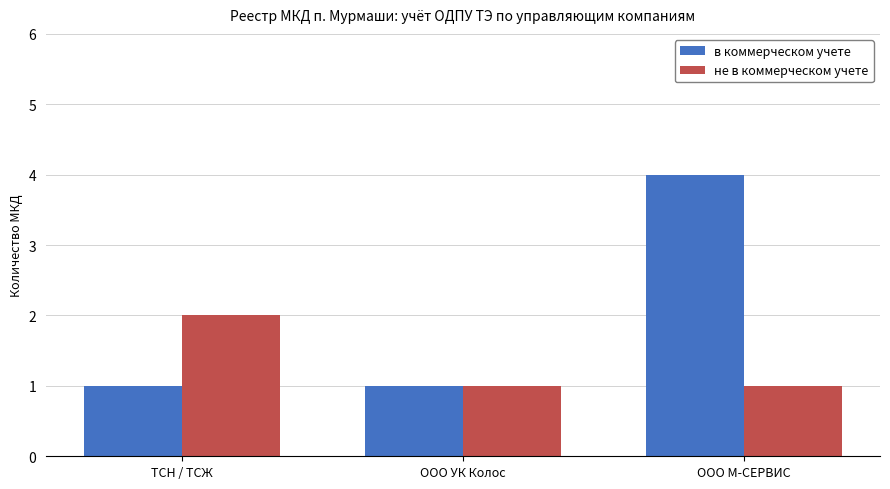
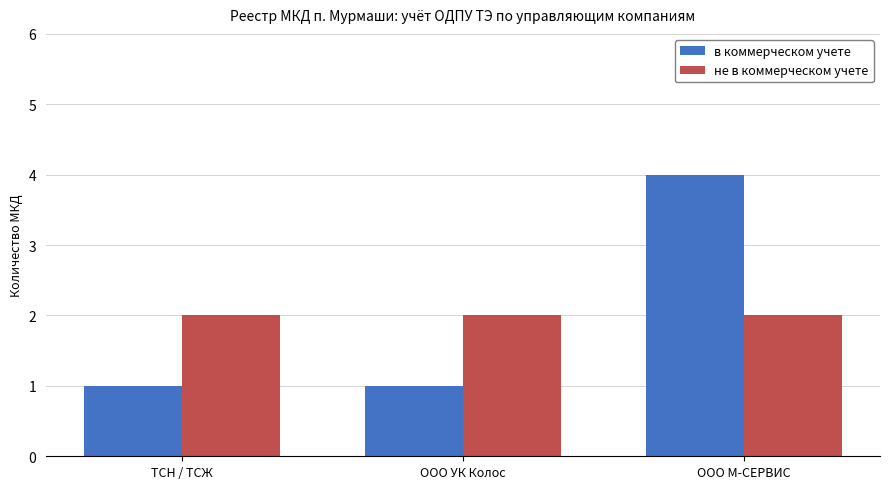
не в коммерческом учете, ООО УК Колос: 1 -> 2
не в коммерческом учете, ООО М-СЕРВИС: 1 -> 2
